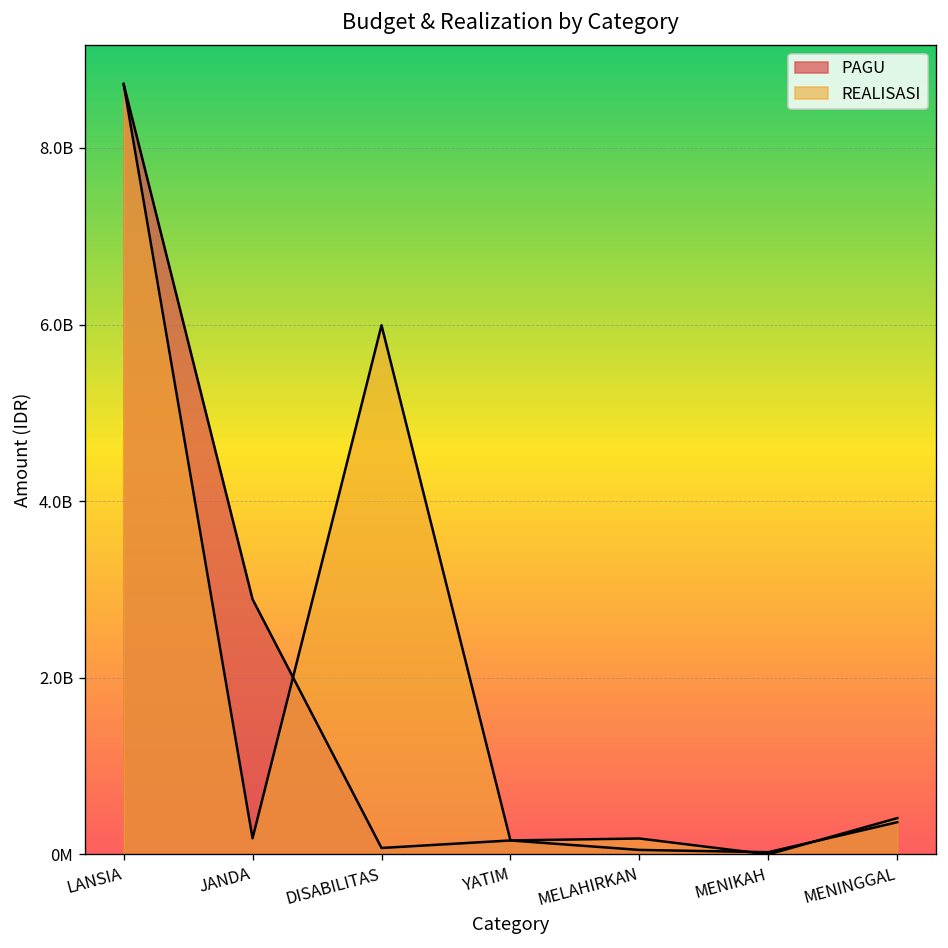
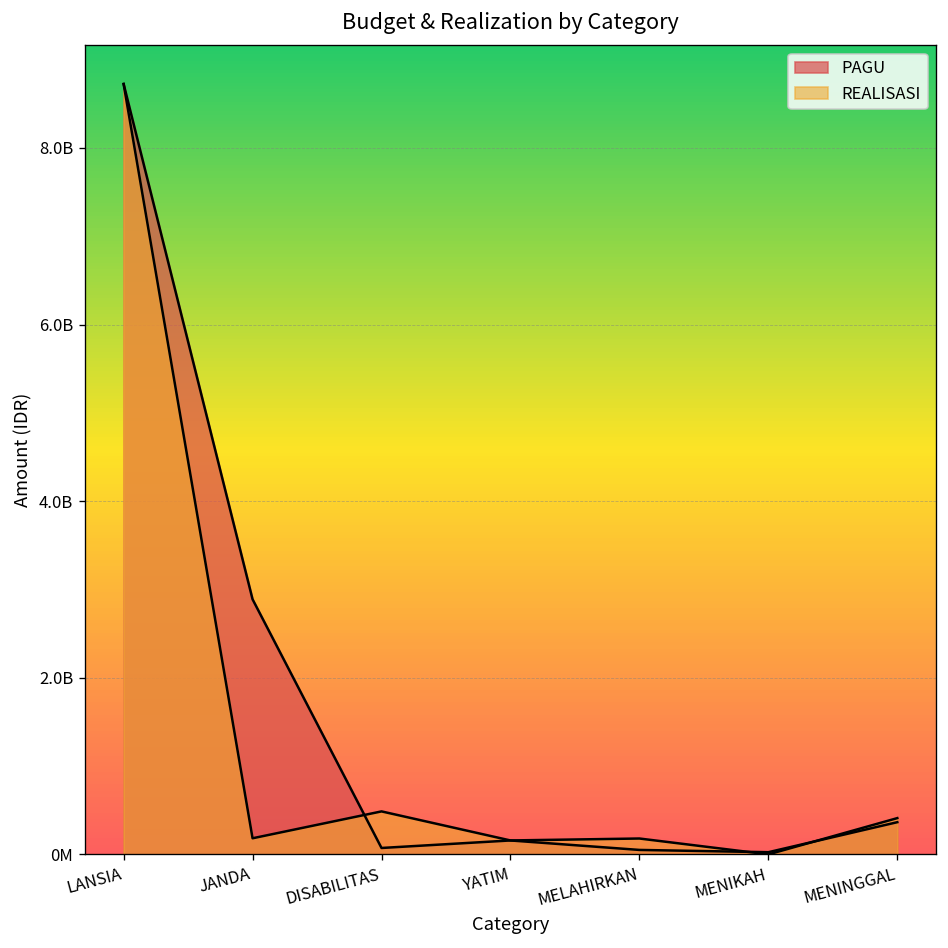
REALISASI, DISABILITAS: 6000000000 -> 500000000
